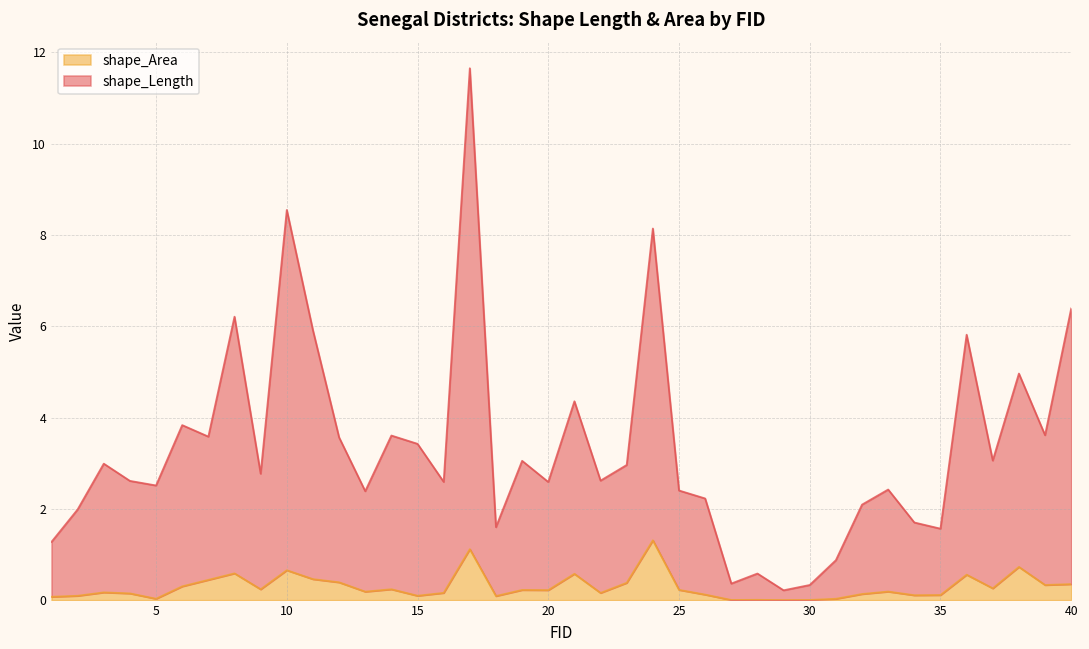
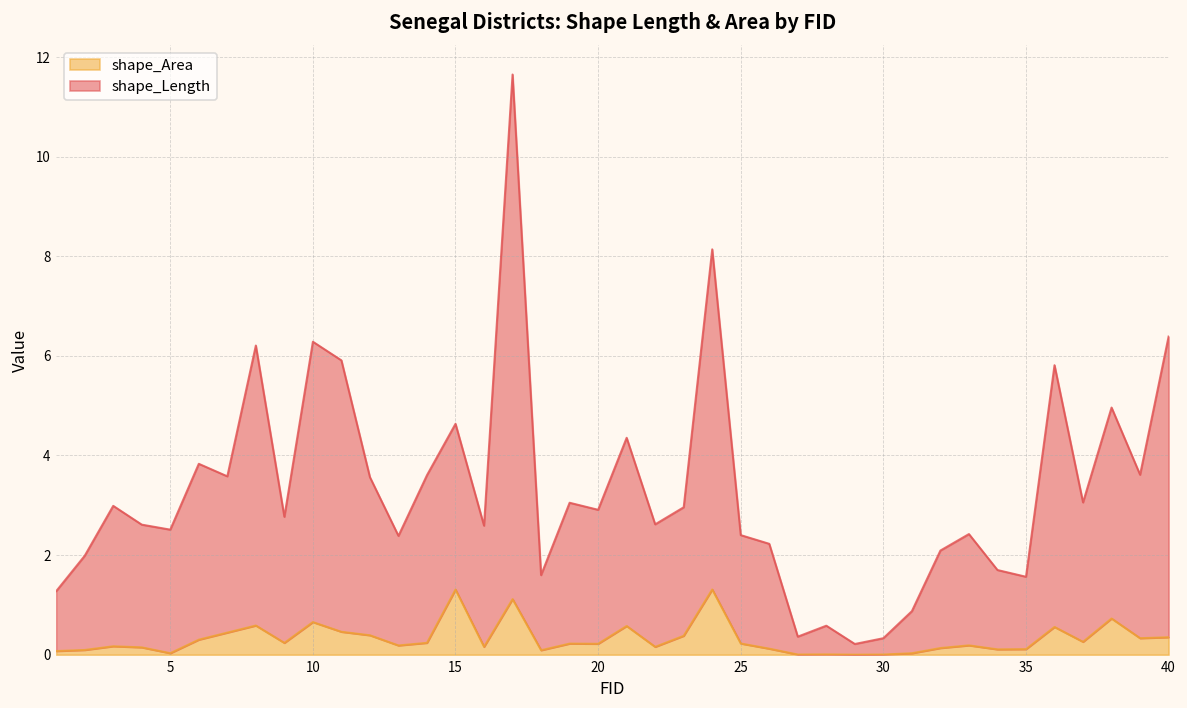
shape_Length, 10: 7.9 -> 5.6
shape_Area, 15: 0.1 -> 1.3
shape_Length, 20: 2.4 -> 2.7
